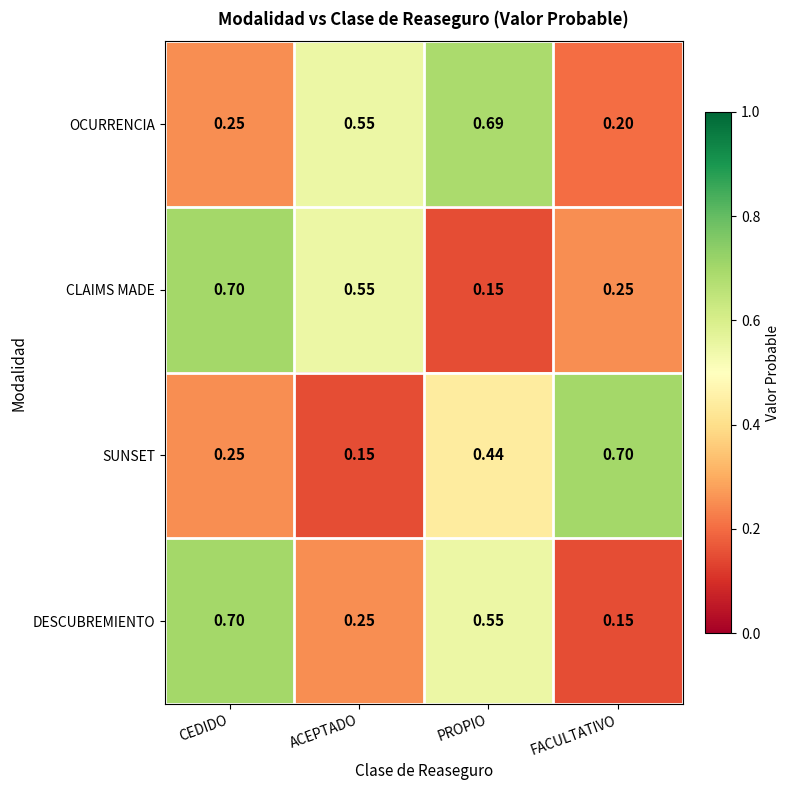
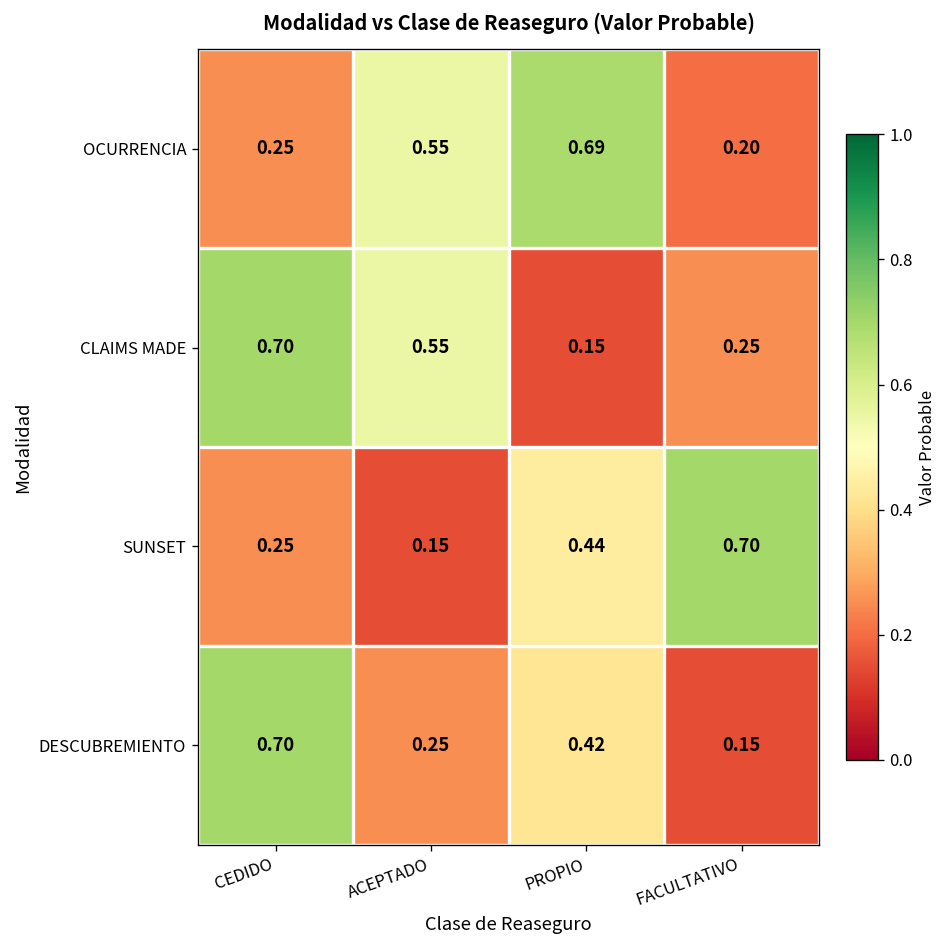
DESCUBREMIENTO, PROPIO: 0.55 -> 0.42
